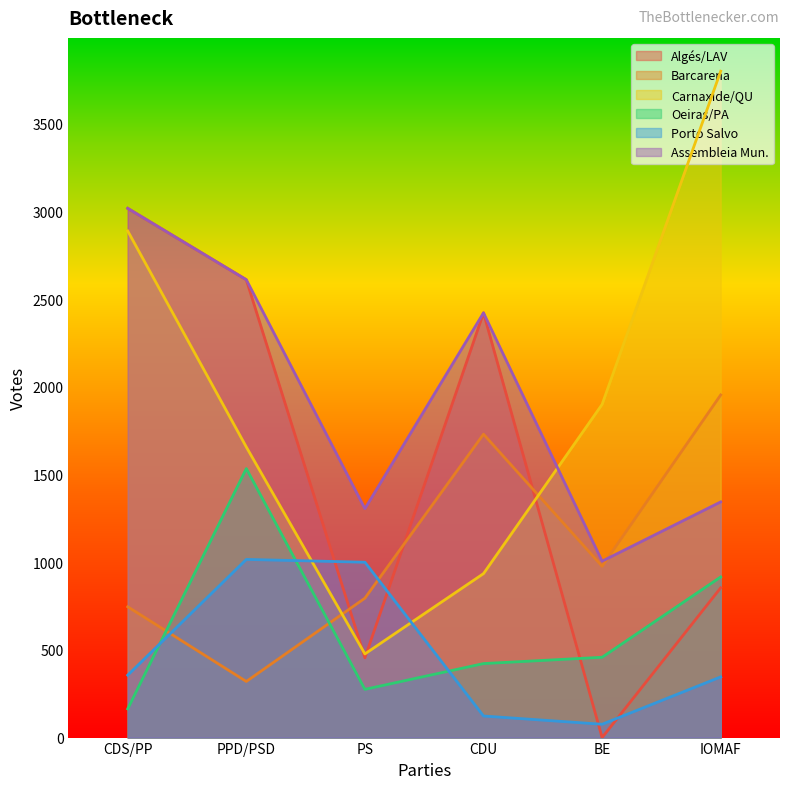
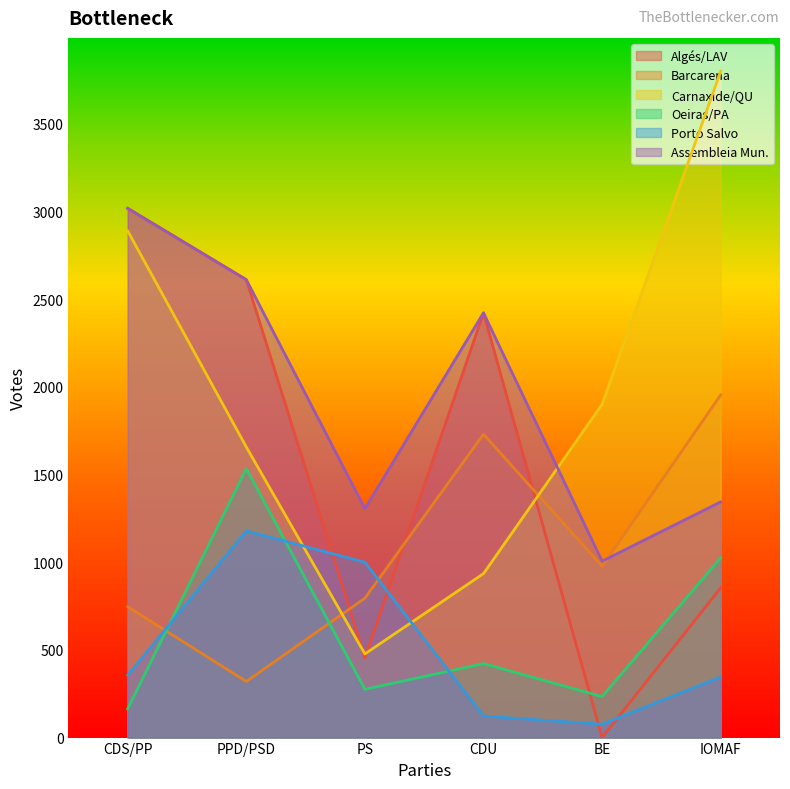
Porto Salvo, PPD/PSD: 1020 -> 1180
Oeiras/PA, BE: 460 -> 230
Oeiras/PA, IOMAF: 920 -> 1030
